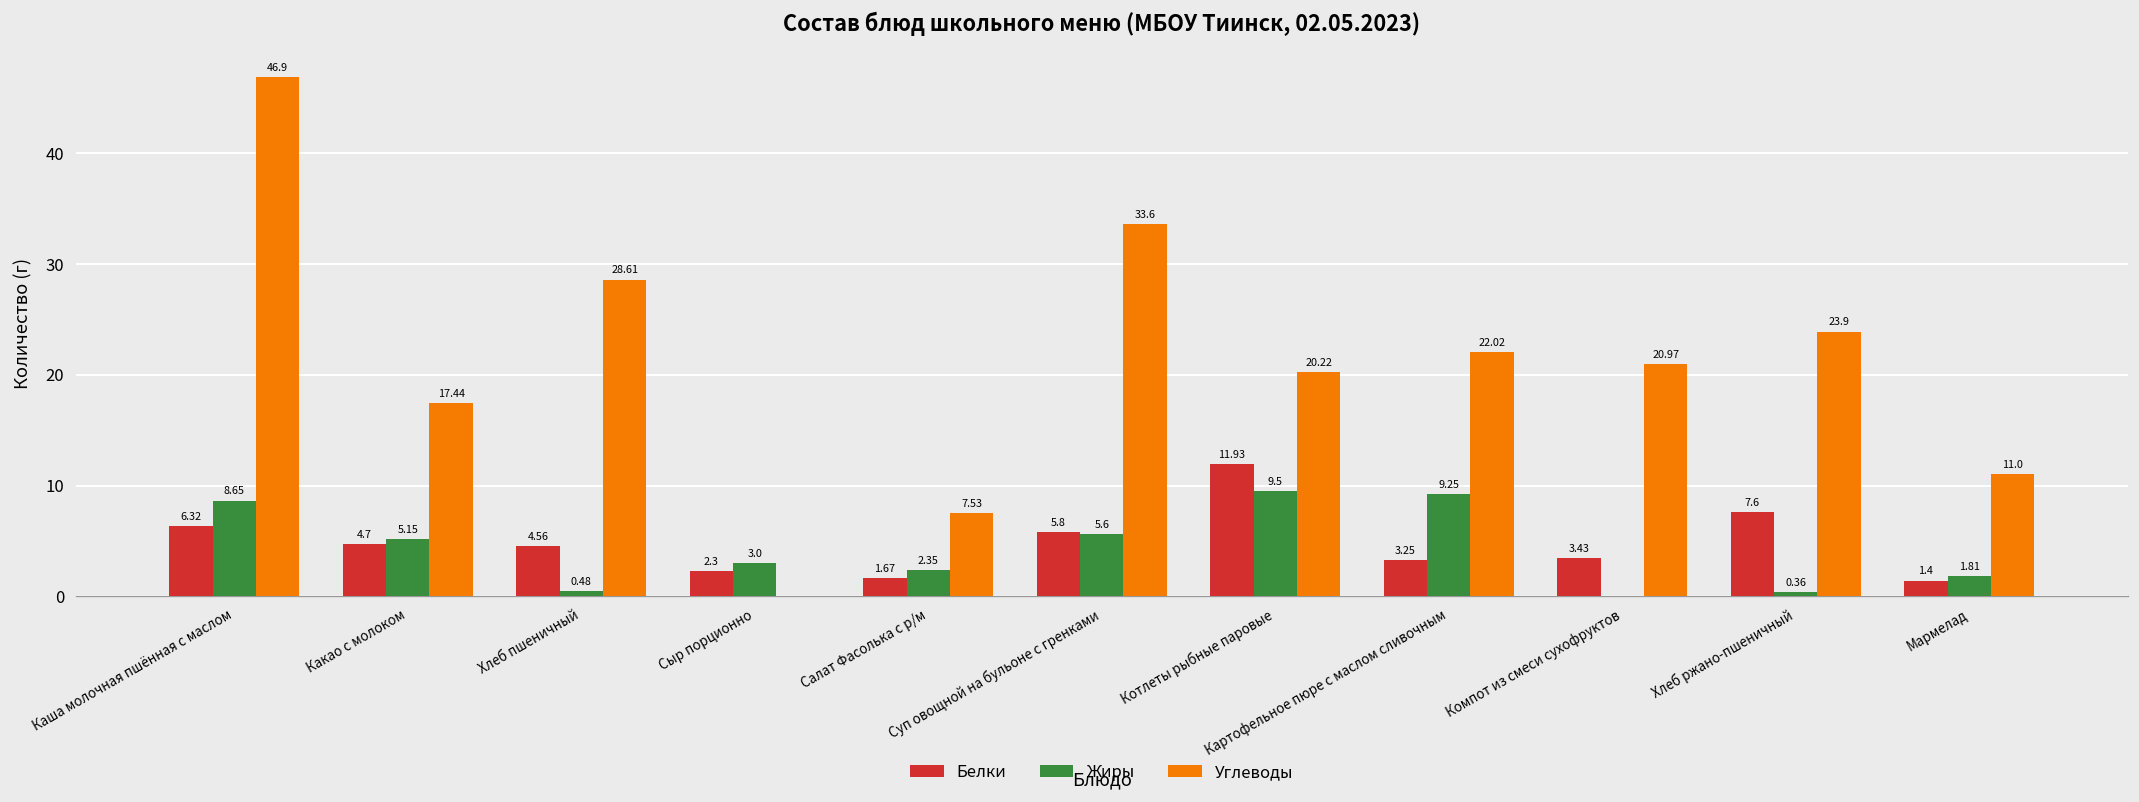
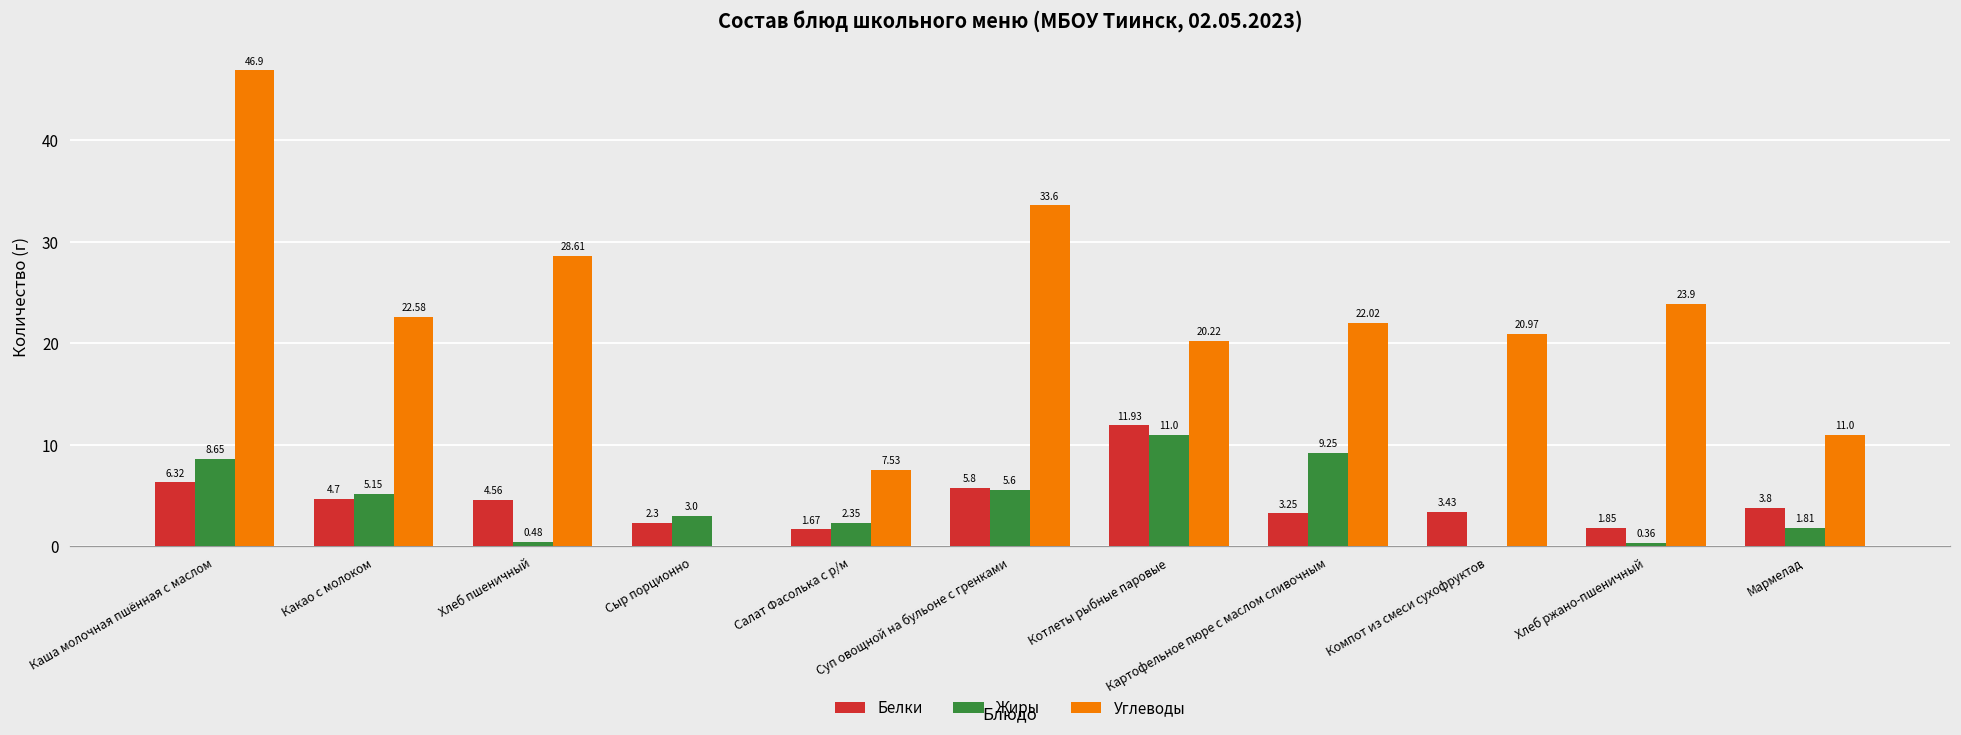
Углеводы, Какао с молоком: 17.44 -> 22.58
Жиры, Котлеты рыбные паровые: 9.5 -> 11.0
Белки, Хлеб ржано-пшеничный: 7.6 -> 1.85
Белки, Мармелад: 1.4 -> 3.8
